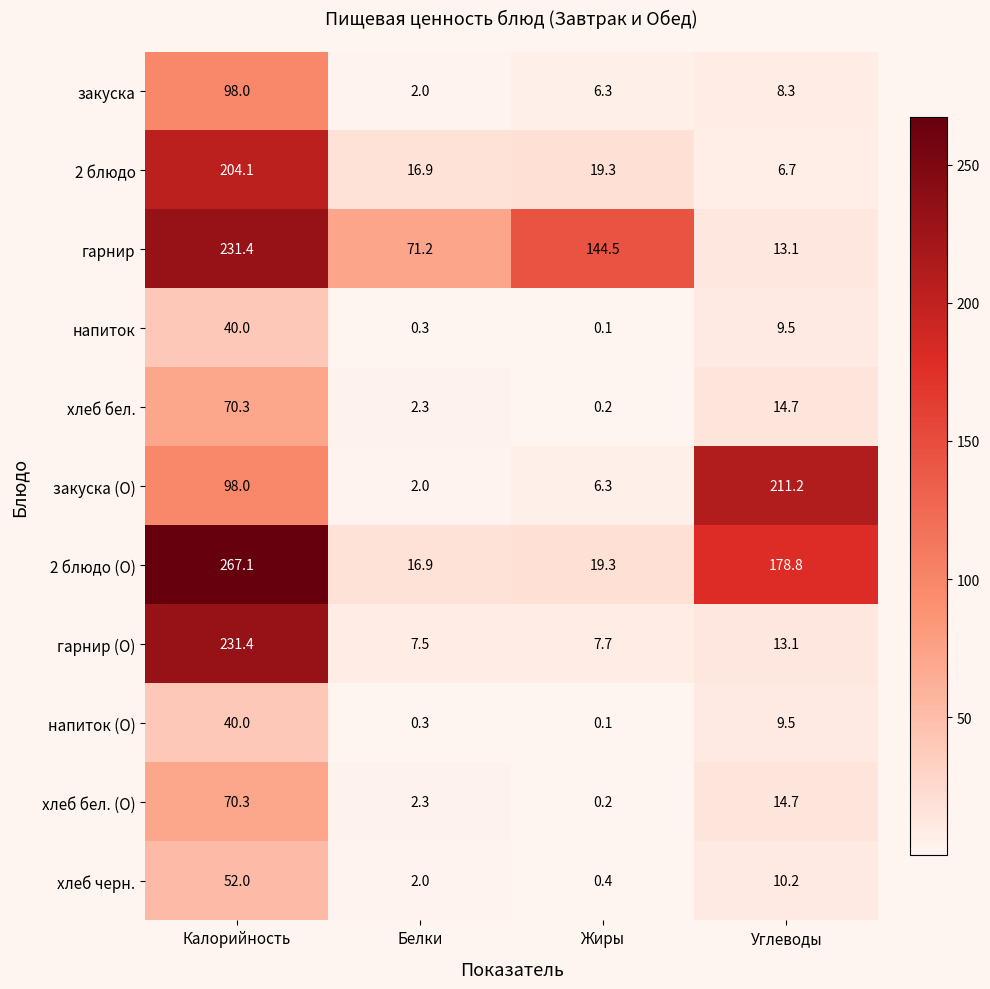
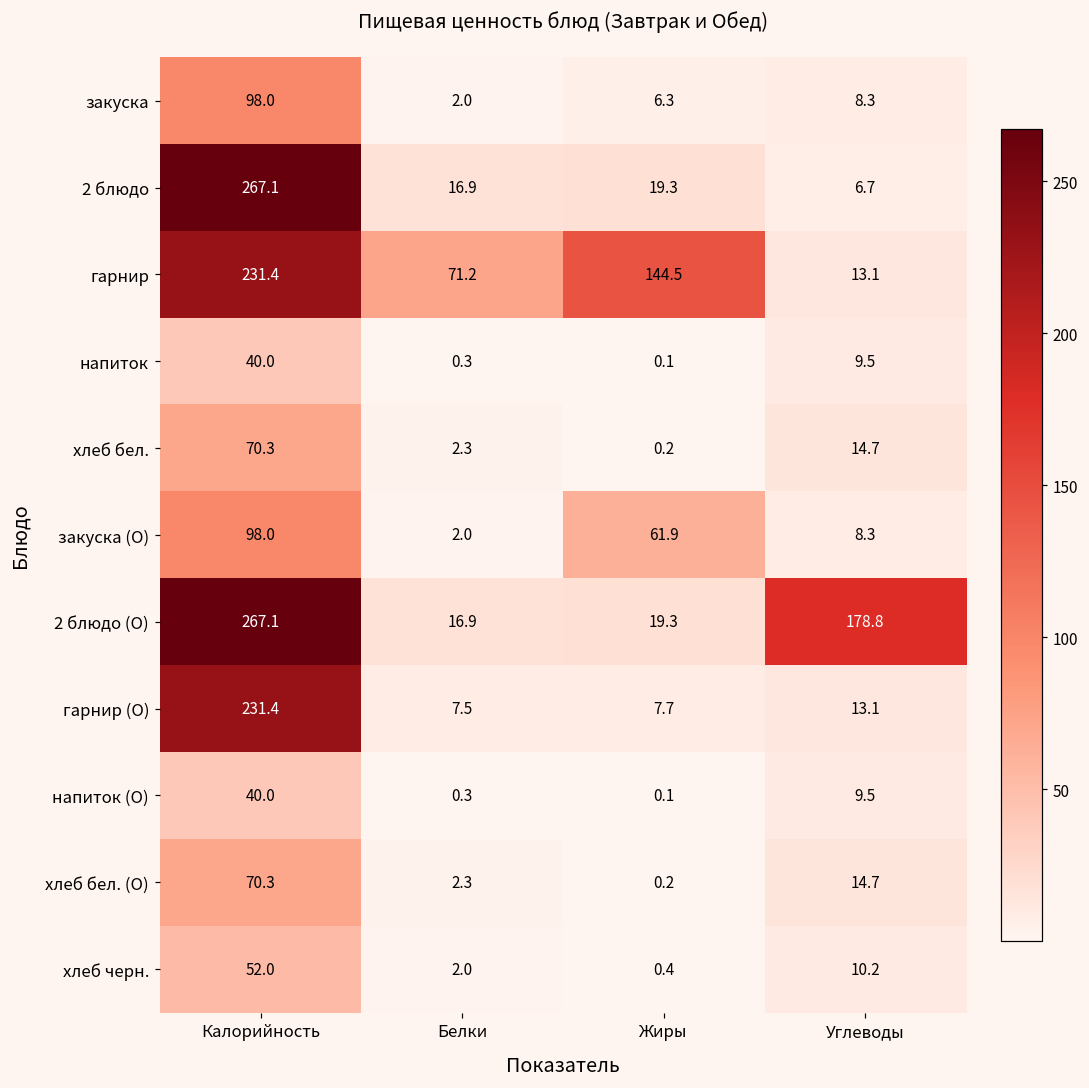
2 блюдо, Калорийность: 204.1 -> 267.1
закуска (О), Жиры: 6.3 -> 61.9
закуска (О), Углеводы: 211.2 -> 8.3
